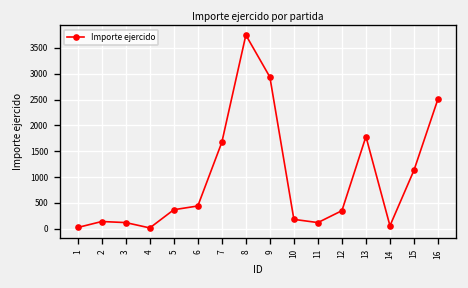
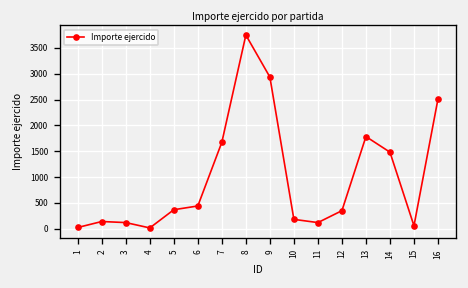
14: 100 -> 1500
15: 1100 -> 100
